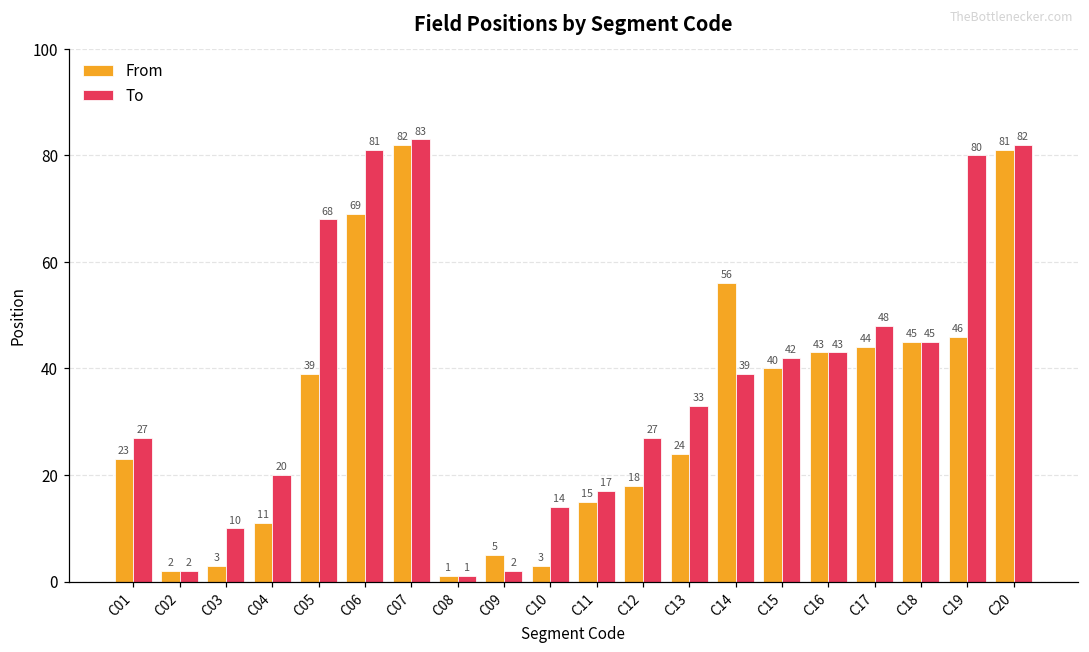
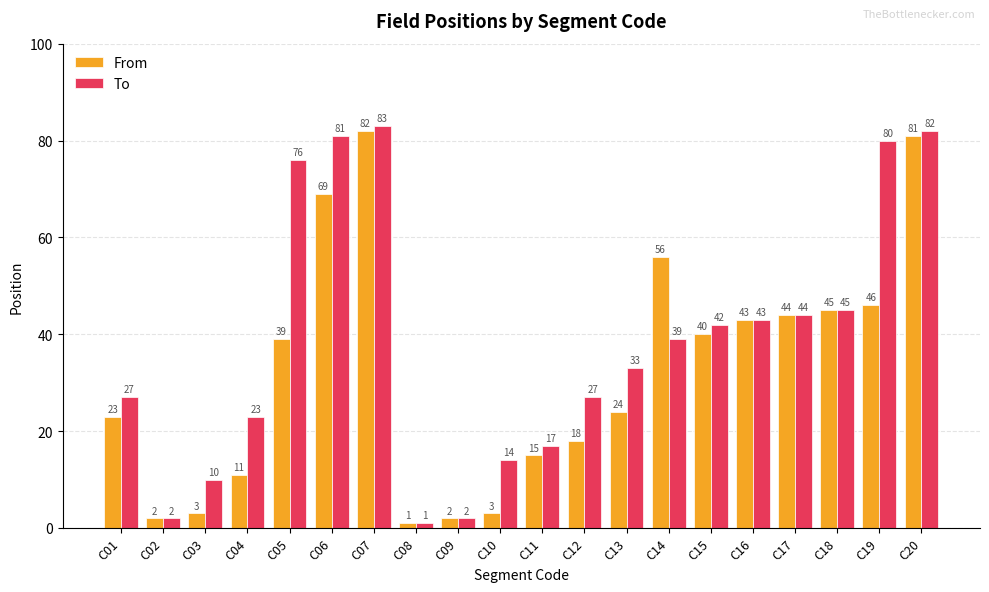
To, C04: 20 -> 23
To, C05: 68 -> 76
From, C09: 5 -> 2
To, C17: 48 -> 44
